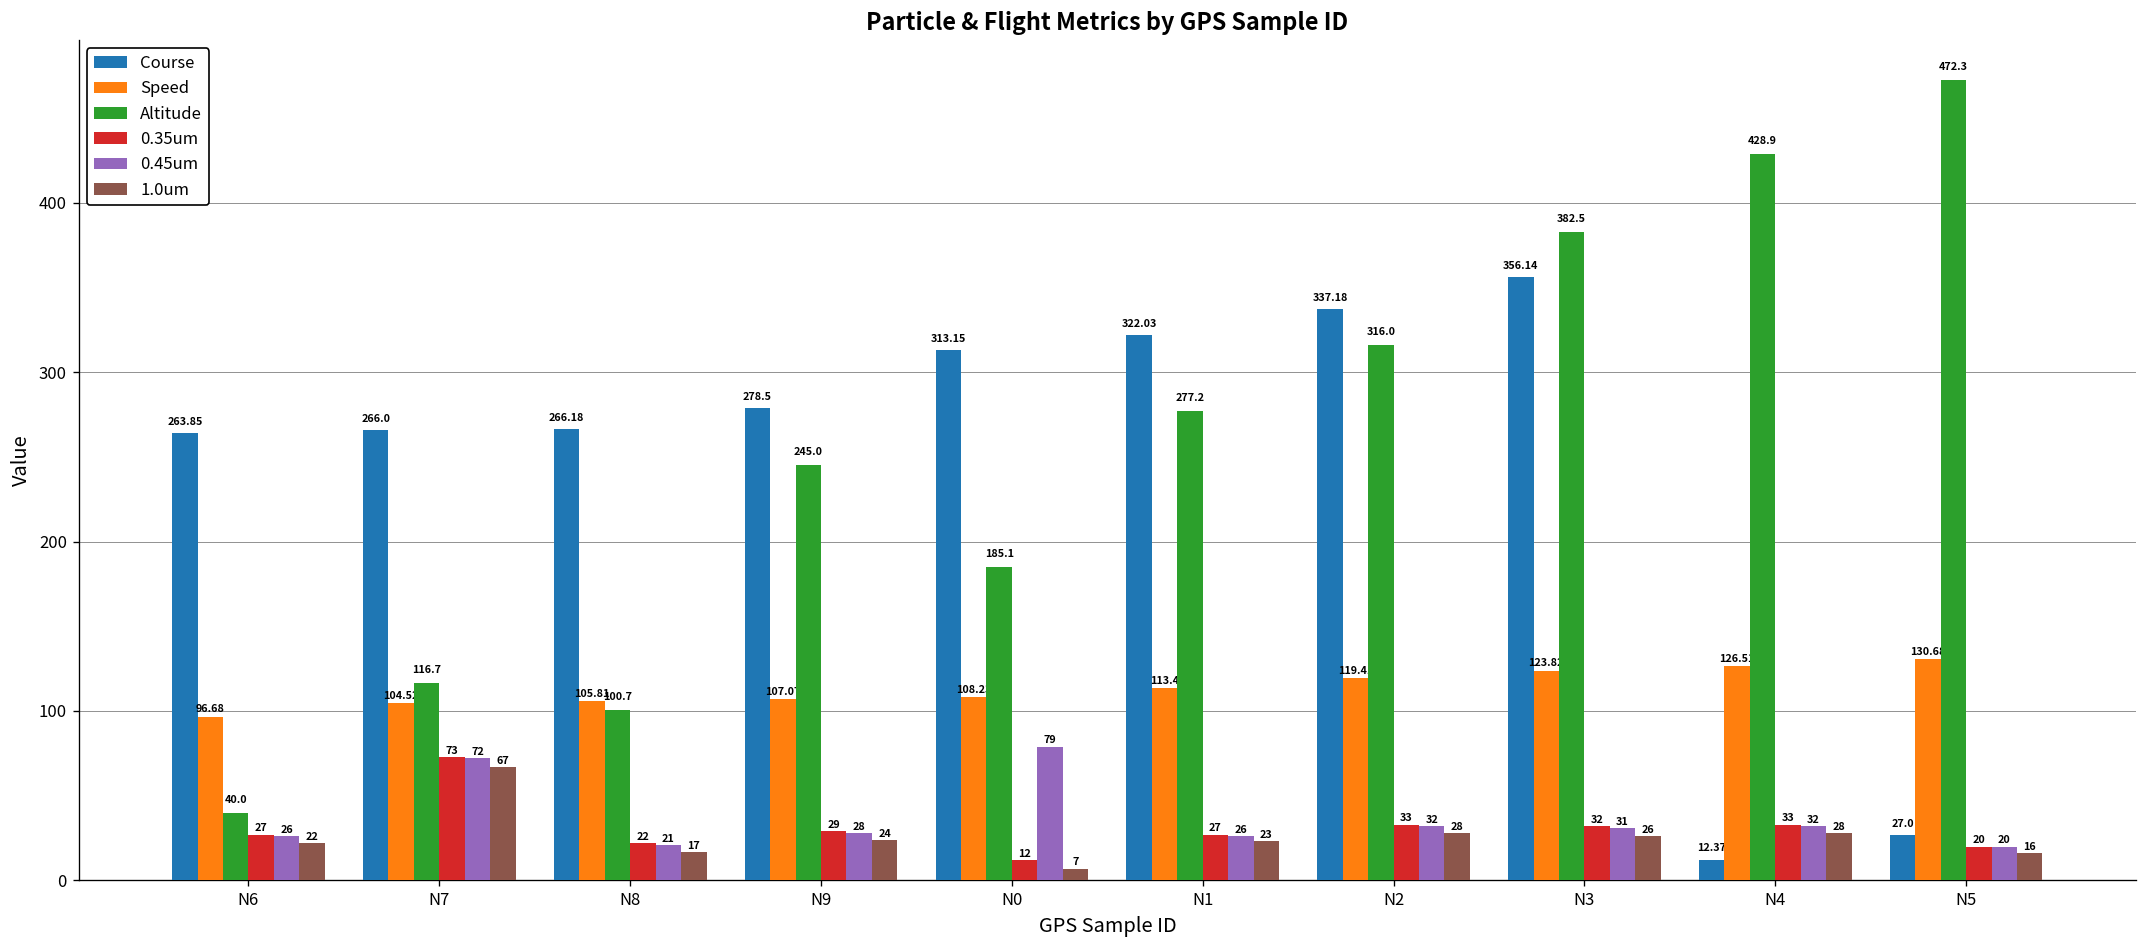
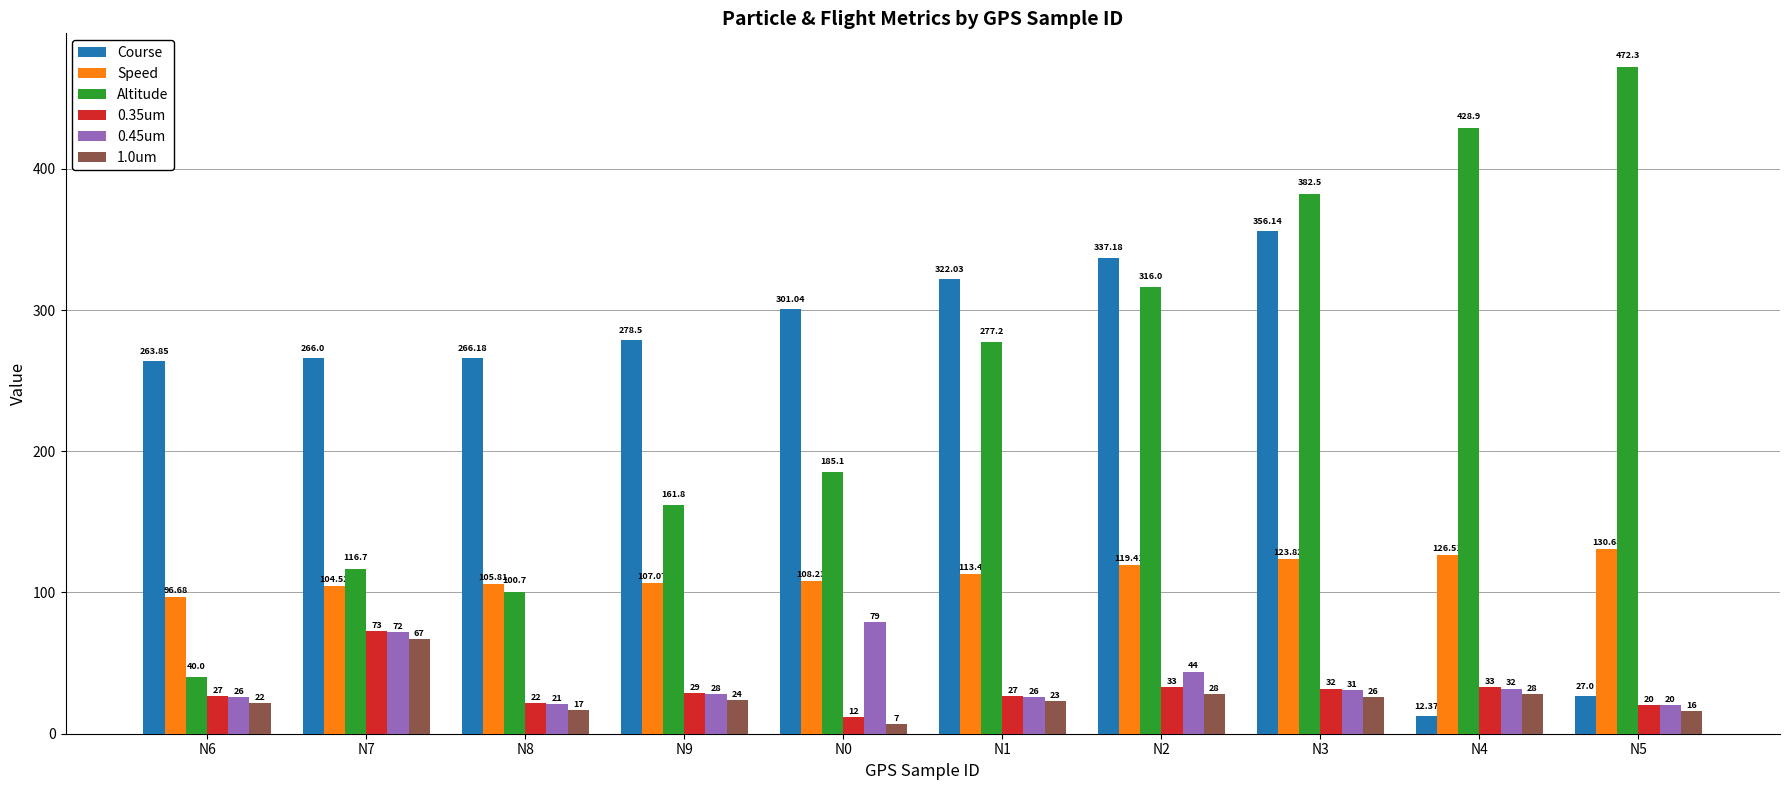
Altitude, N9: 245.0 -> 161.8
Course, N0: 313.15 -> 301.04
0.45um, N2: 32 -> 44
